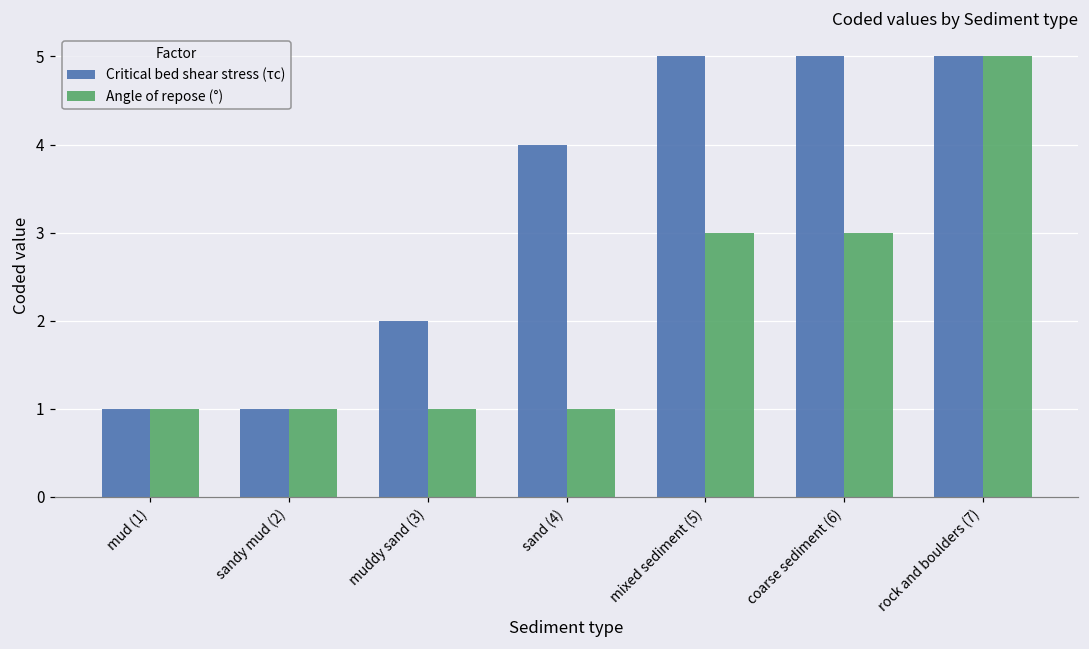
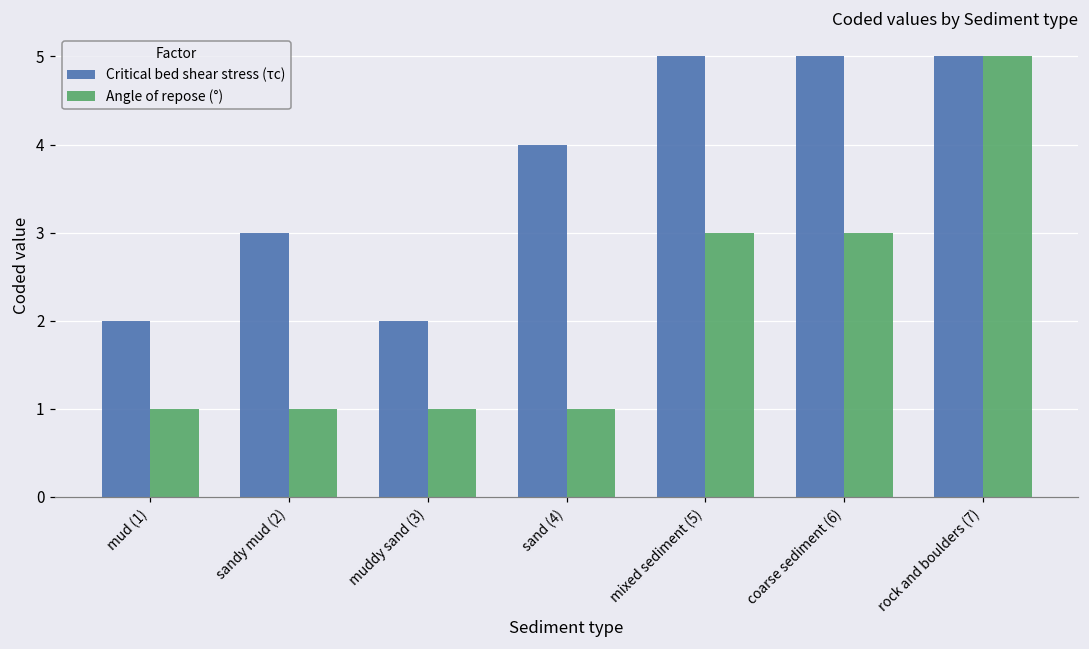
Critical bed shear stress (τc), mud (1): 1 -> 2
Critical bed shear stress (τc), sandy mud (2): 1 -> 3
